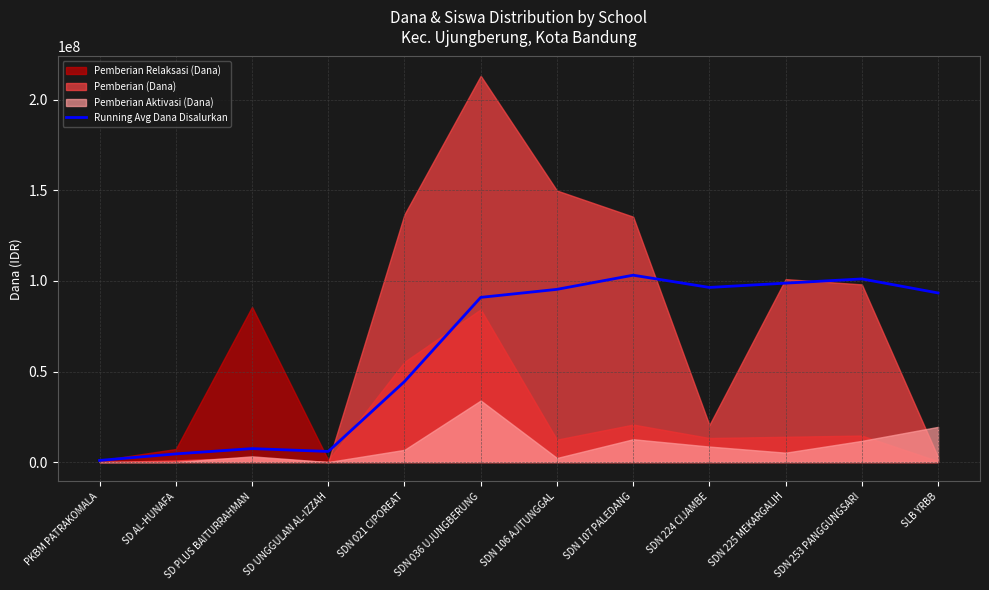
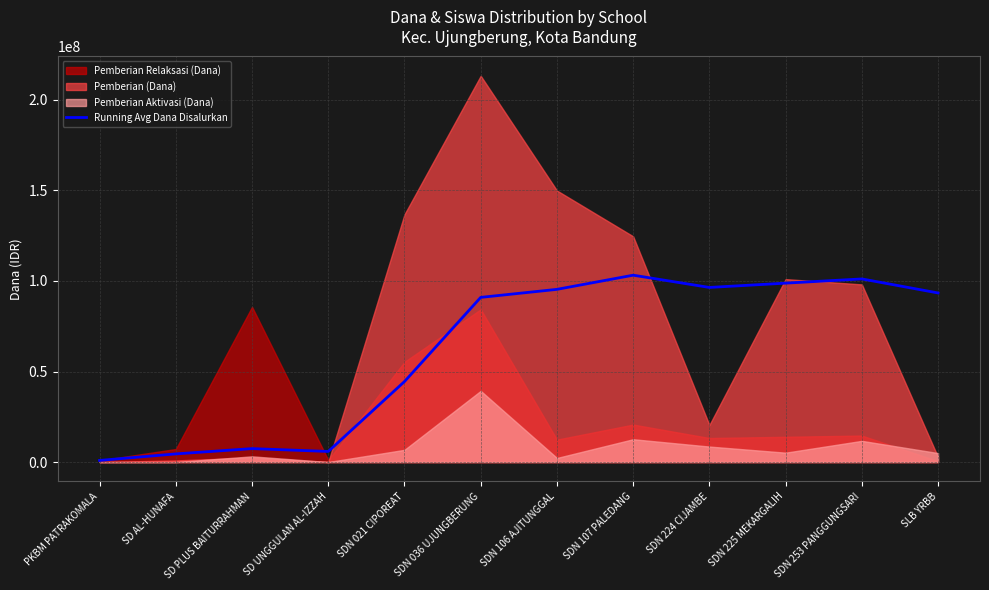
Pemberian Aktivasi (Dana), SDN 036 UJUNGBERUNG: 34000000 -> 39000000
Pemberian (Dana), SDN 107 PALEDANG: 135000000 -> 125000000
Pemberian Aktivasi (Dana), SLB YRBB: 19000000 -> 5000000
